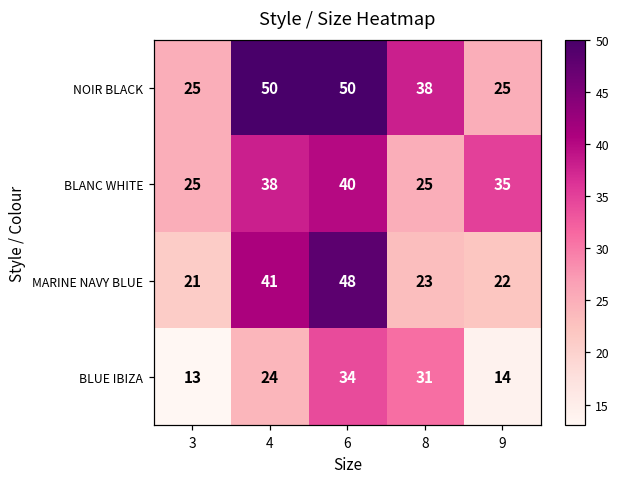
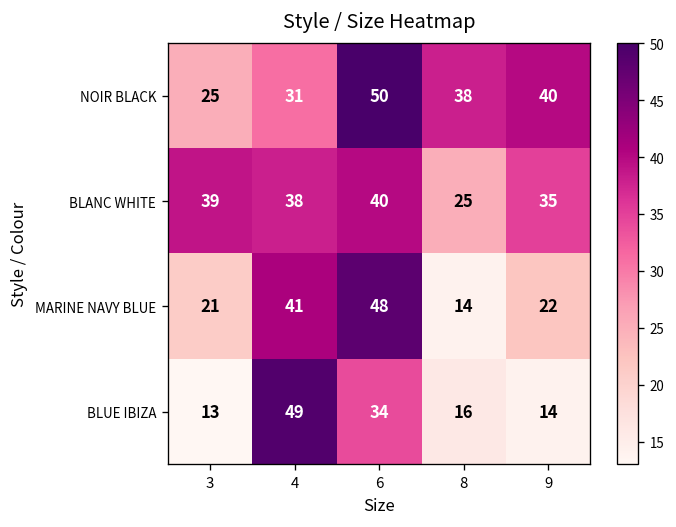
NOIR BLACK, 4: 50 -> 31
NOIR BLACK, 9: 25 -> 40
BLANC WHITE, 3: 25 -> 39
MARINE NAVY BLUE, 8: 23 -> 14
BLUE IBIZA, 4: 24 -> 49
BLUE IBIZA, 8: 31 -> 16
